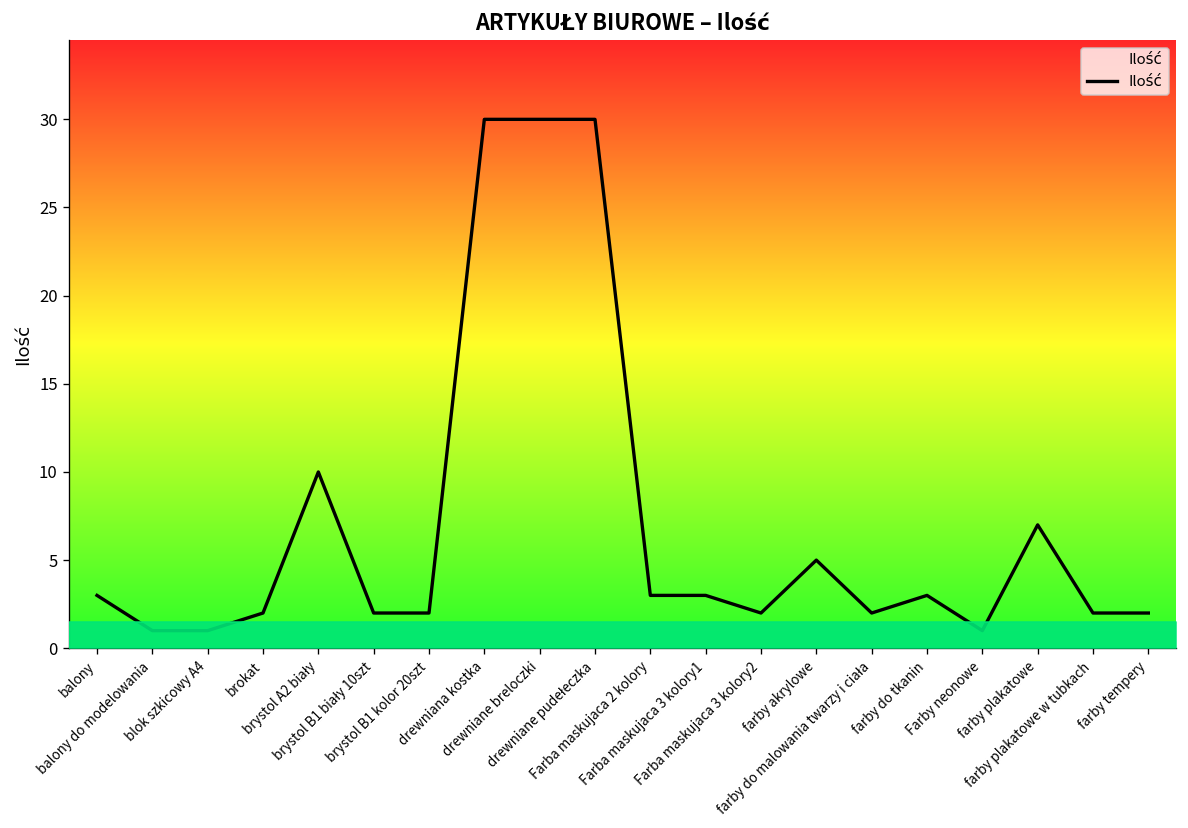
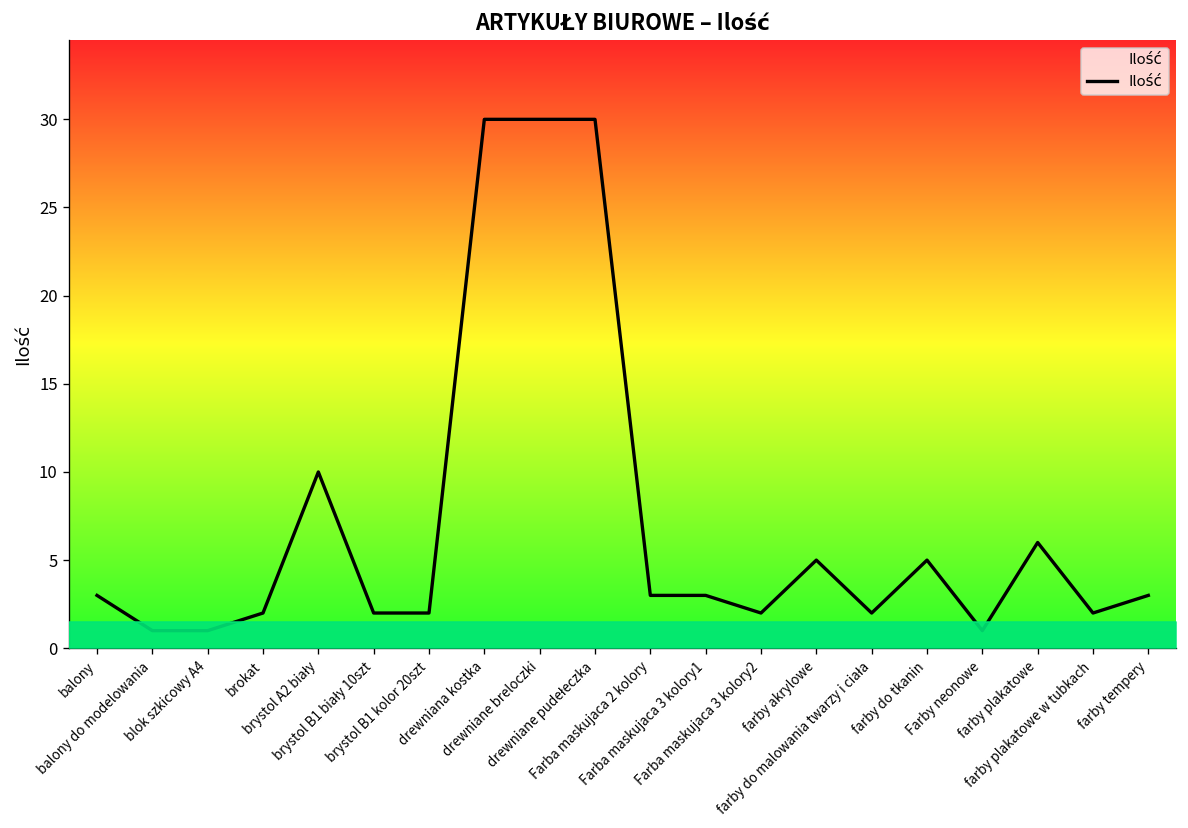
Ilość, farby do tkanin: 3 -> 5
Ilość, farby plakatowe: 7 -> 6
Ilość, farby tempery: 2 -> 3
